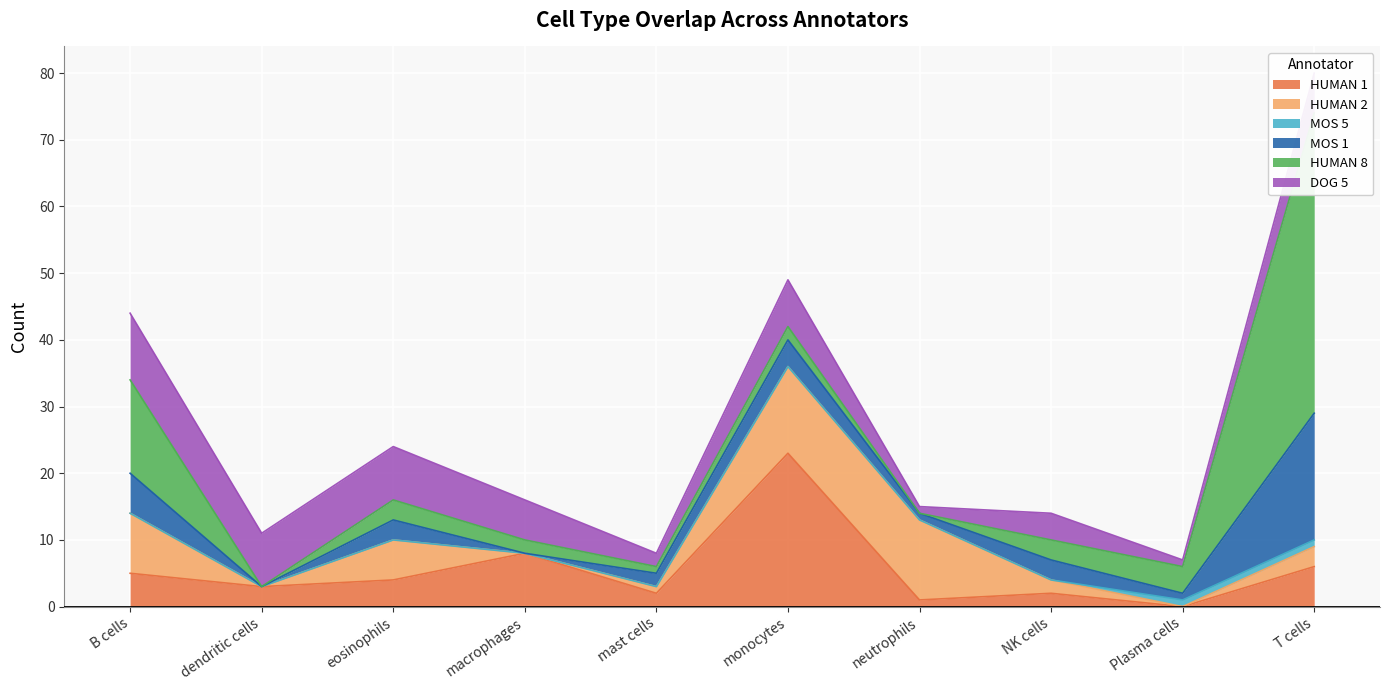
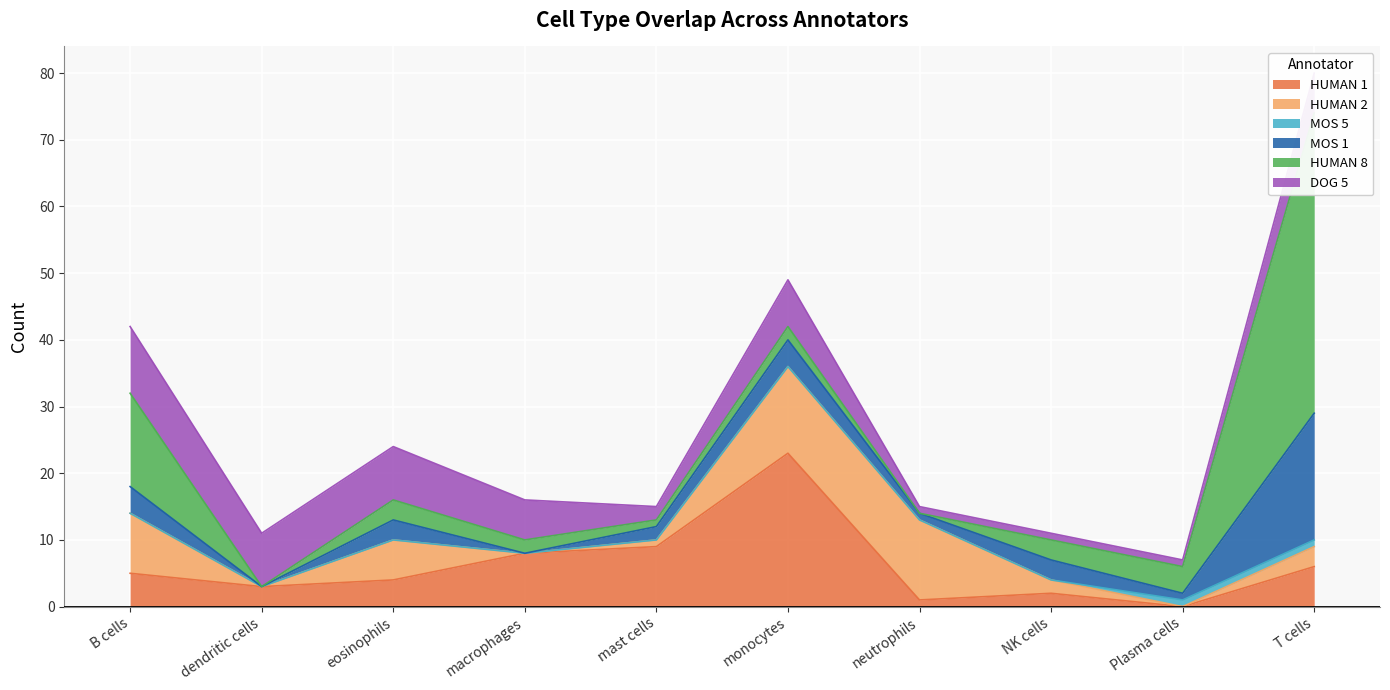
MOS 1, B cells: 6 -> 4
HUMAN 1, mast cells: 2 -> 9
DOG 5, NK cells: 4 -> 1
